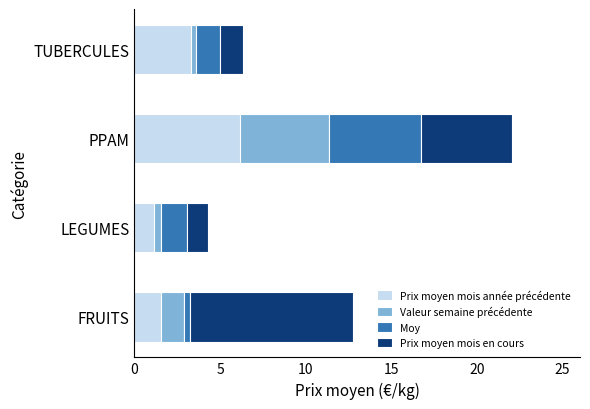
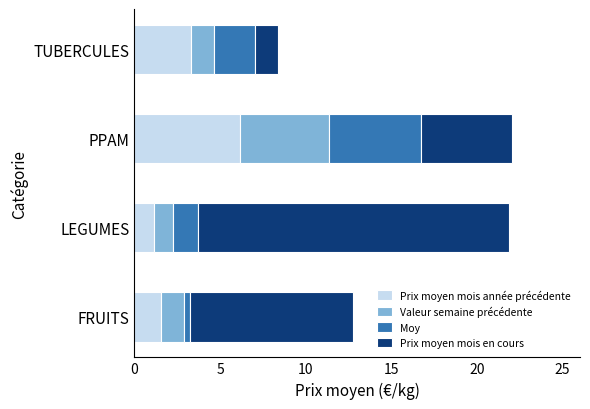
Valeur semaine précédente, TUBERCULES: 0.3 -> 1.3
Moy, TUBERCULES: 1.4 -> 2.4
Valeur semaine précédente, LEGUMES: 0.4 -> 1.1
Prix moyen mois en cours, LEGUMES: 1.2 -> 18.1
